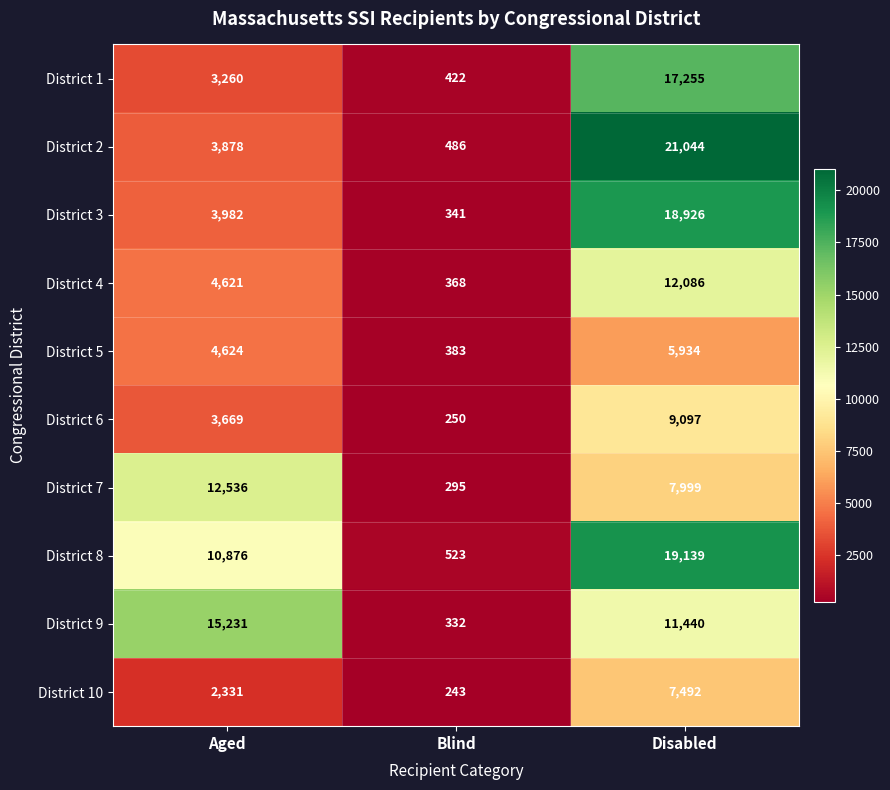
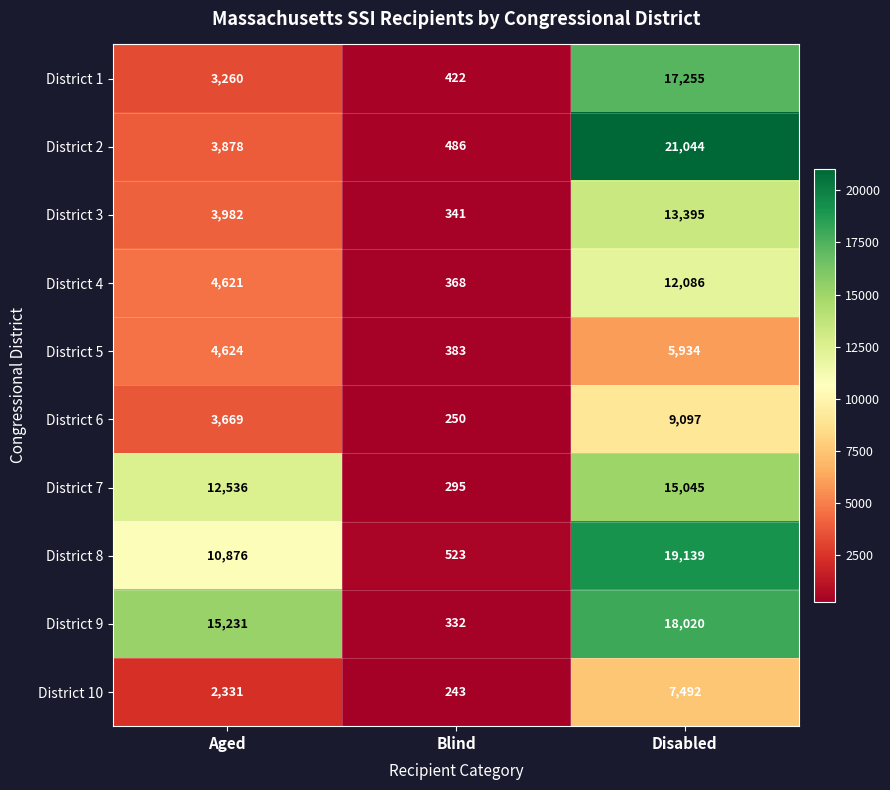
District 3, Disabled: 18,926 -> 13,395
District 7, Disabled: 7,999 -> 15,045
District 9, Disabled: 11,440 -> 18,020
